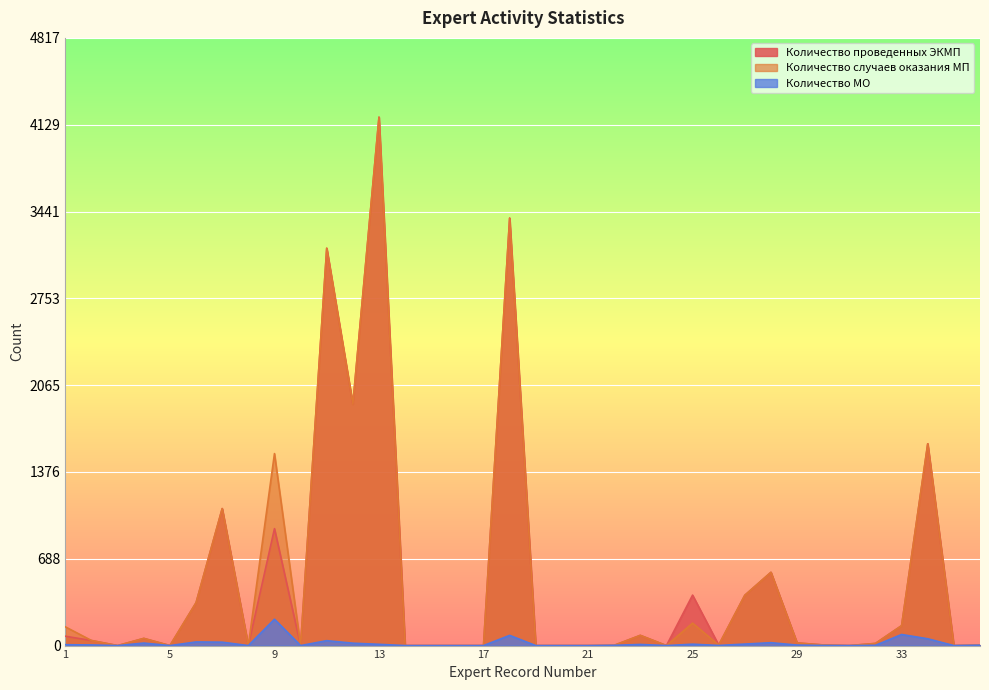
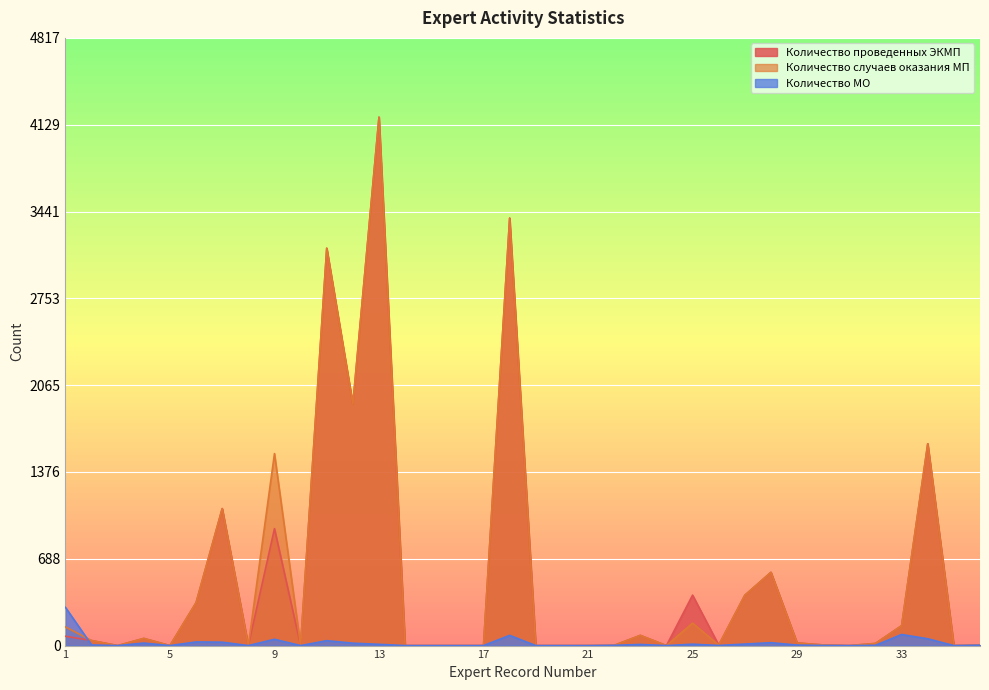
Количество МО, 1: 10 -> 300
Количество МО, 9: 210 -> 50
